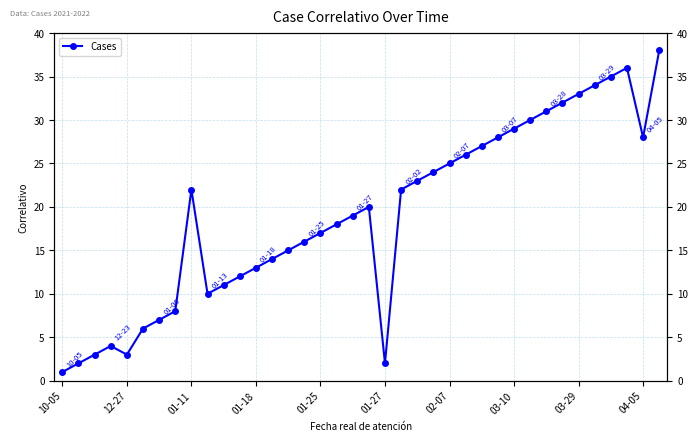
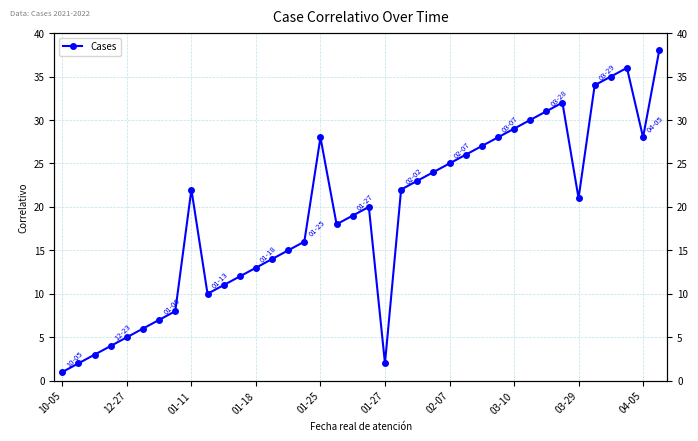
12-27: 3 -> 5
01-25: 17 -> 28
03-29: 33 -> 21
